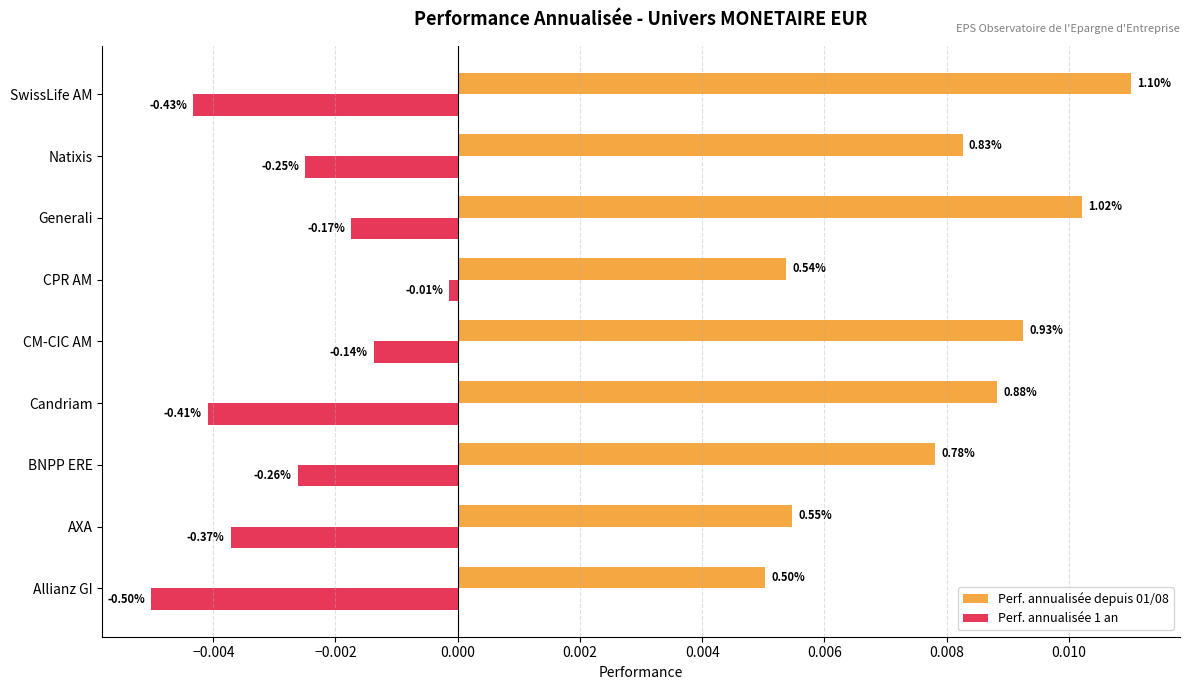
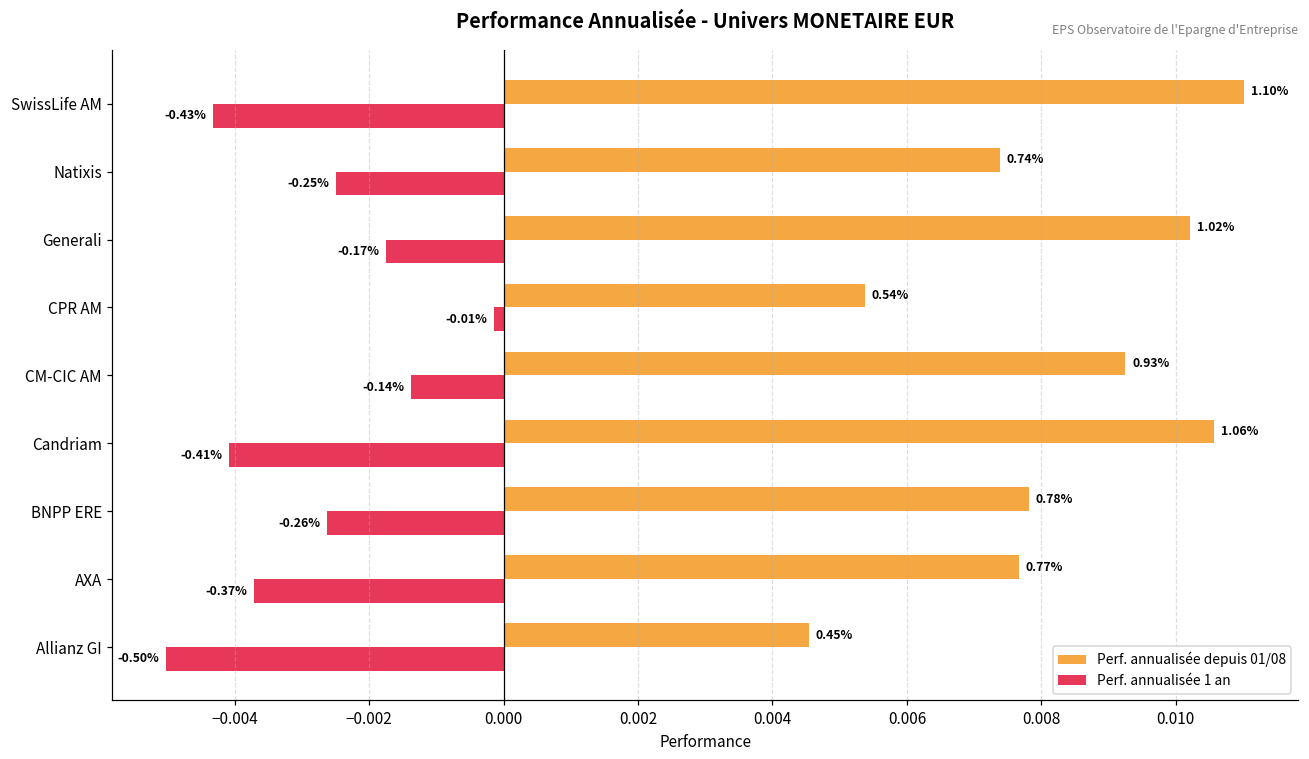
Perf. annualisée depuis 01/08, Natixis: 0.83% -> 0.74%
Perf. annualisée depuis 01/08, Candriam: 0.88% -> 1.06%
Perf. annualisée depuis 01/08, AXA: 0.55% -> 0.77%
Perf. annualisée depuis 01/08, Allianz GI: 0.50% -> 0.45%
